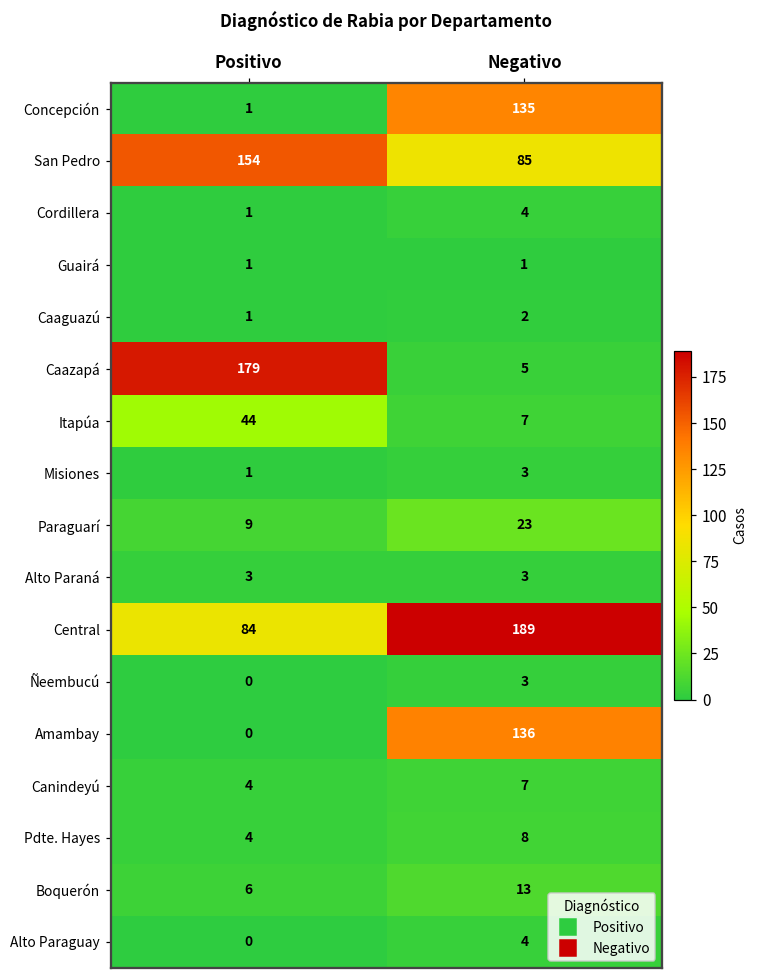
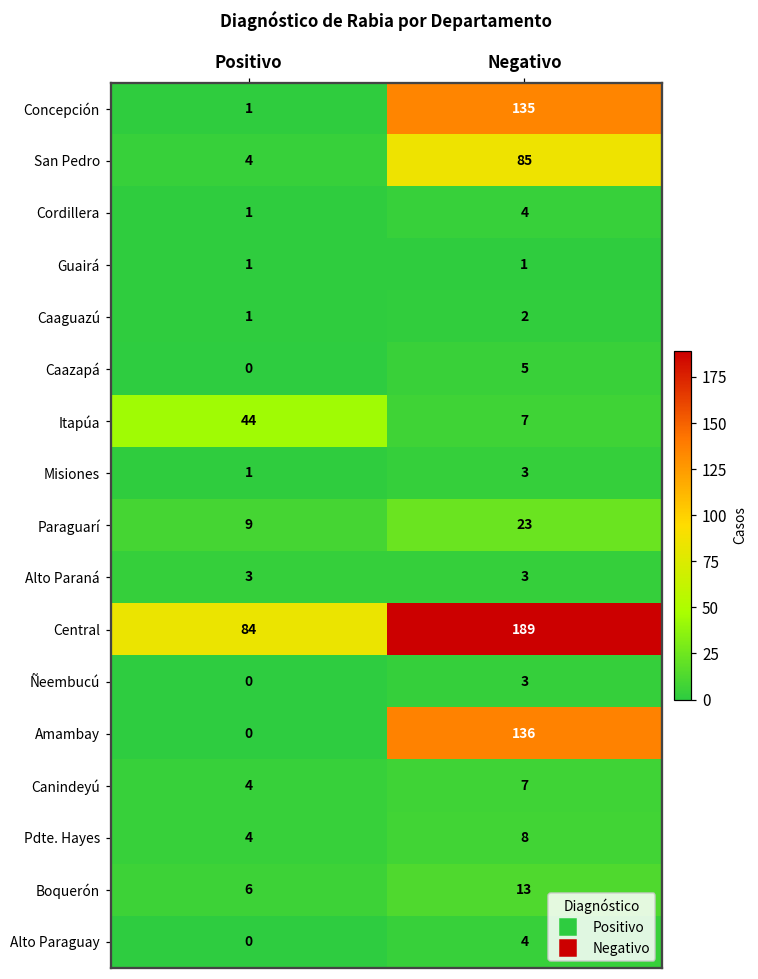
San Pedro, Positivo: 154 -> 4
Caazapá, Positivo: 179 -> 0
